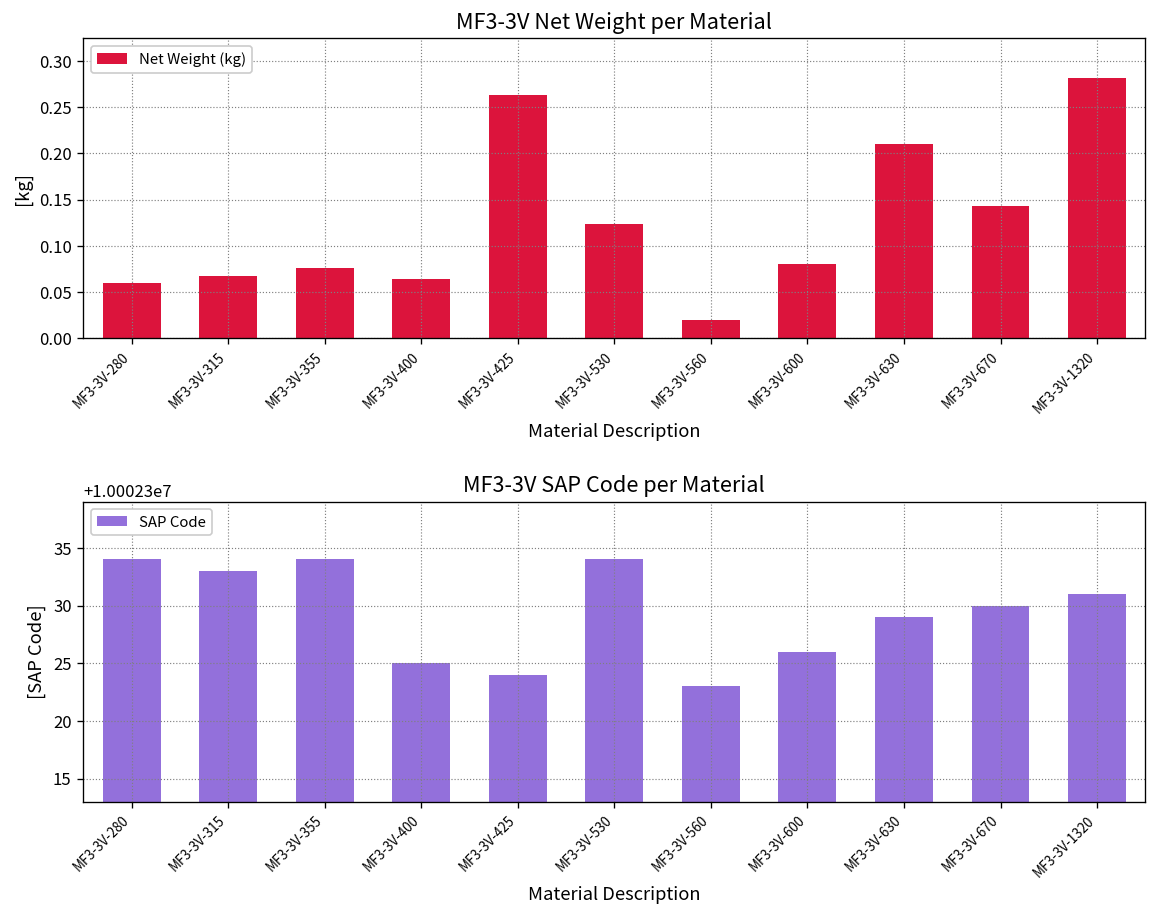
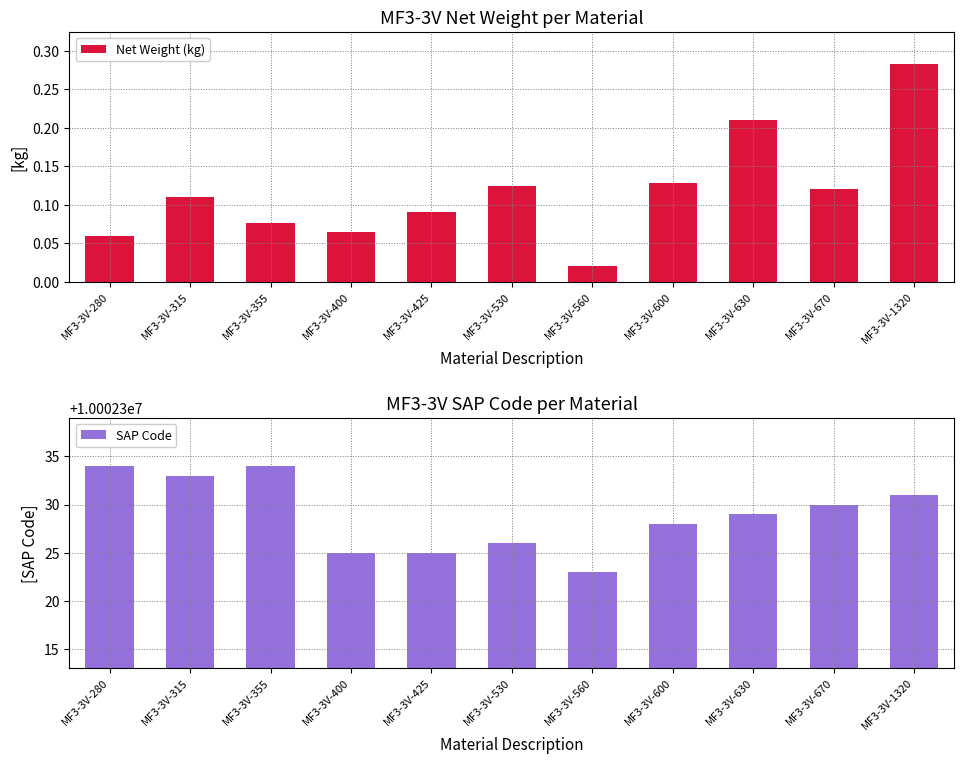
MF3-3V Net Weight per Material, MF3-3V-315: 0.07 -> 0.11
MF3-3V Net Weight per Material, MF3-3V-425: 0.26 -> 0.09
MF3-3V Net Weight per Material, MF3-3V-600: 0.08 -> 0.13
MF3-3V Net Weight per Material, MF3-3V-670: 0.14 -> 0.12
MF3-3V SAP Code per Material, MF3-3V-425: 10002324 -> 10002325
MF3-3V SAP Code per Material, MF3-3V-530: 10002334 -> 10002326
MF3-3V SAP Code per Material, MF3-3V-600: 10002326 -> 10002328
